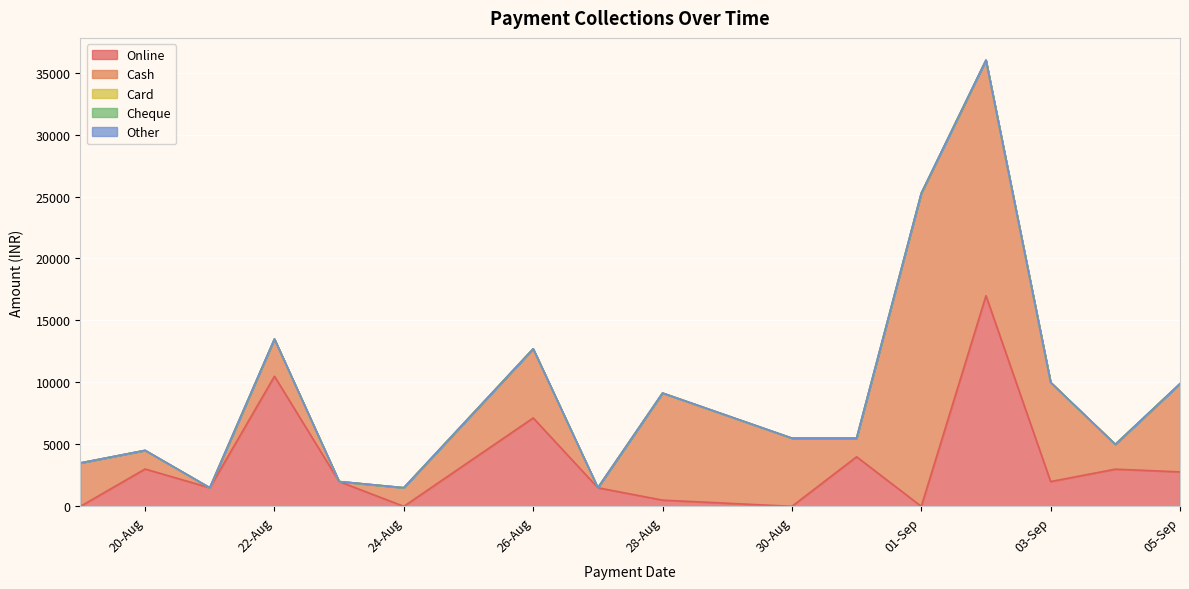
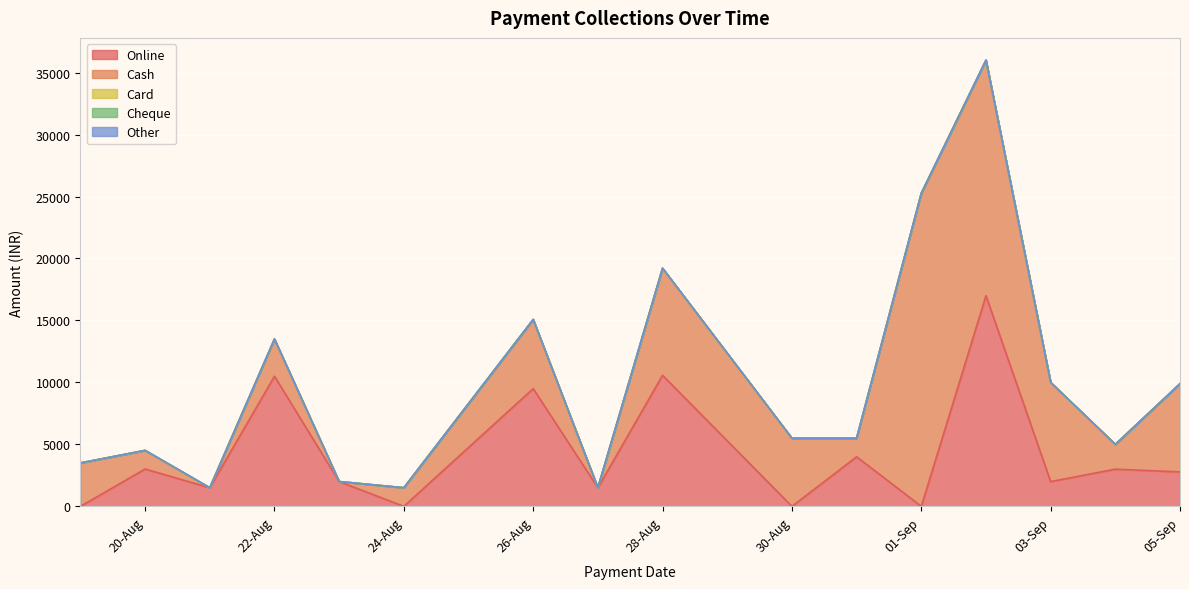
Online, 26-Aug: 7100 -> 9500
Online, 28-Aug: 500 -> 10600
